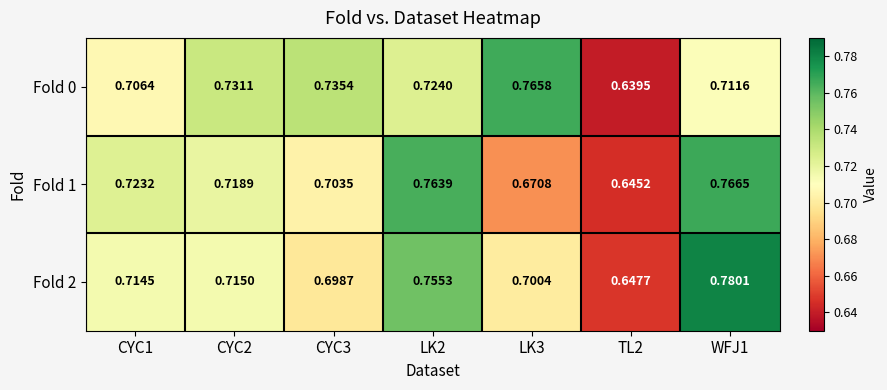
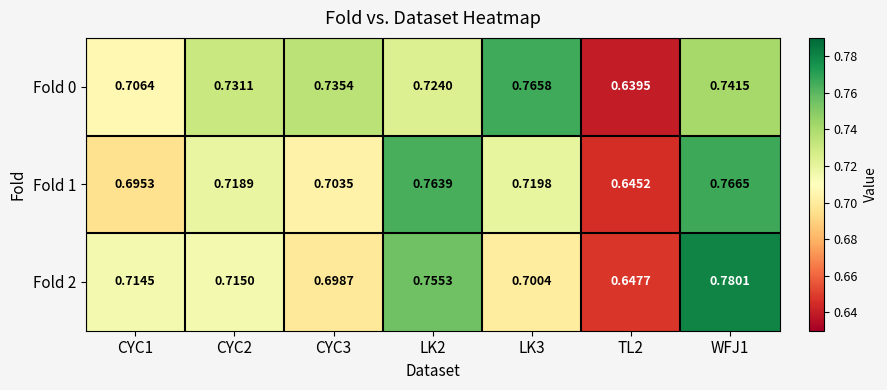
Fold 0, WFJ1: 0.7116 -> 0.7415
Fold 1, CYC1: 0.7232 -> 0.6953
Fold 1, LK3: 0.6708 -> 0.7198
